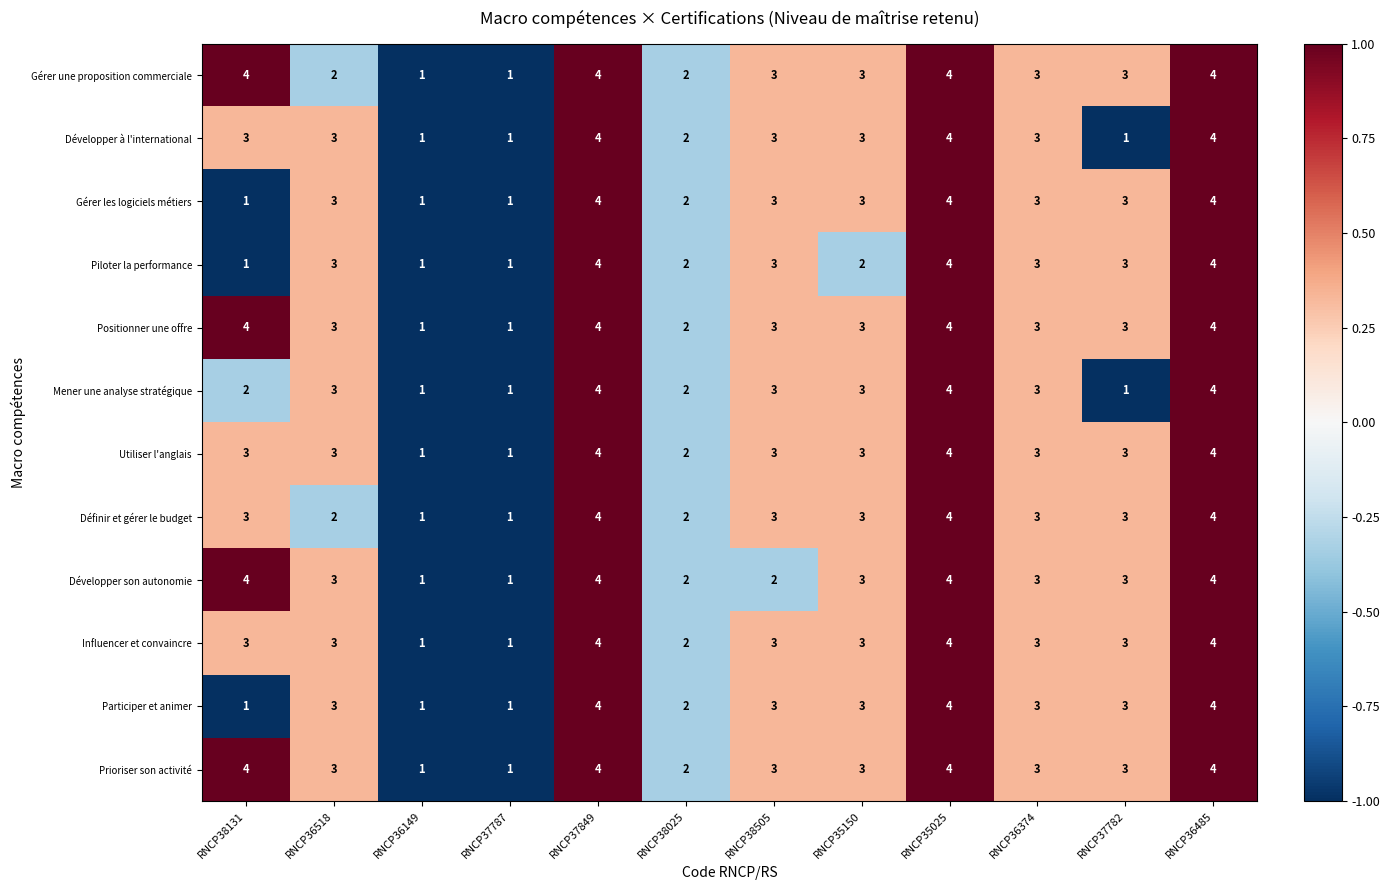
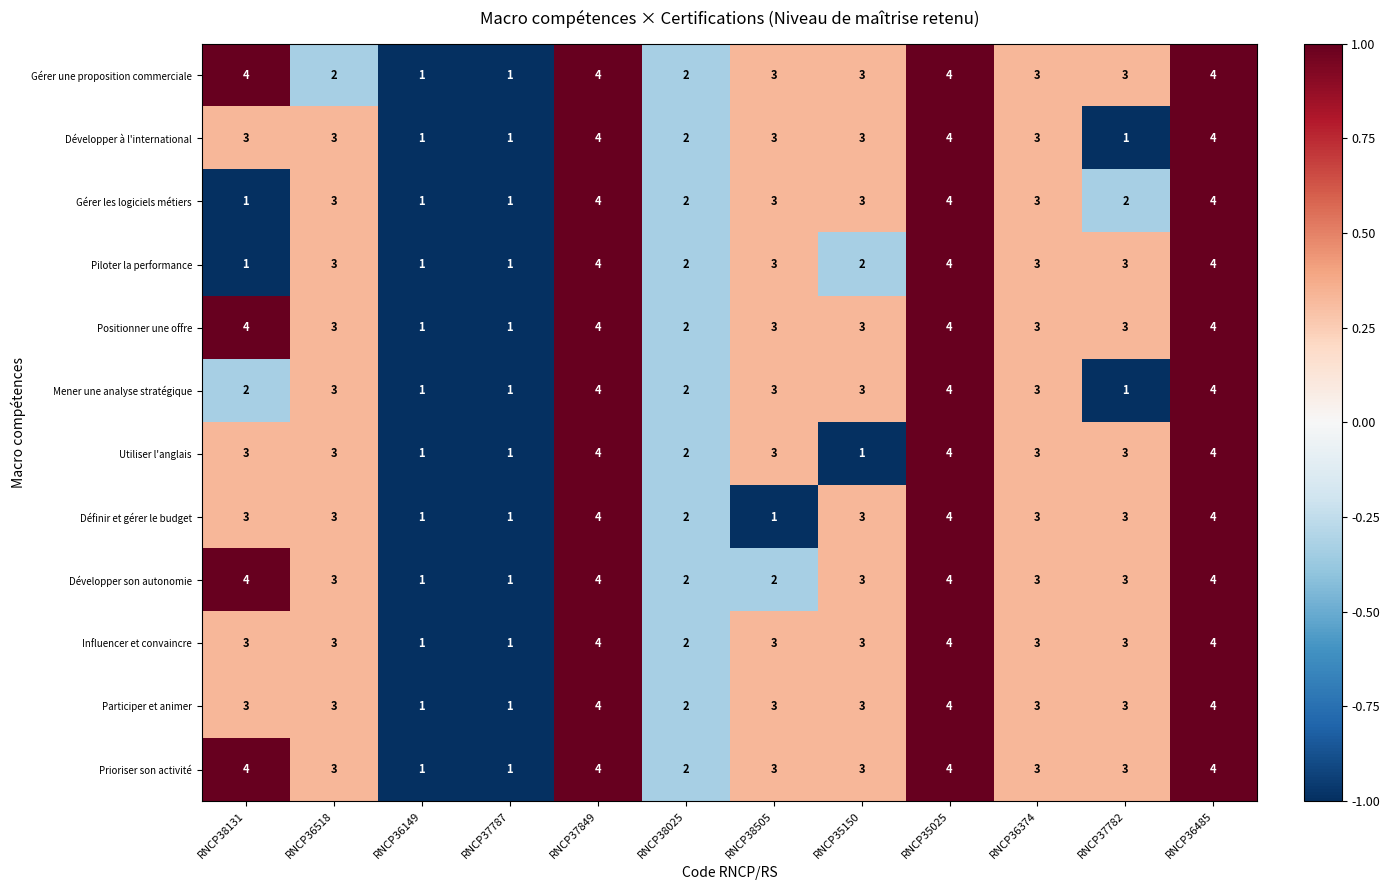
Gérer les logiciels métiers, RNCP37782: 3 -> 2
Utiliser l'anglais, RNCP35150: 3 -> 1
Définir et gérer le budget, RNCP36518: 2 -> 3
Définir et gérer le budget, RNCP38505: 3 -> 1
Participer et animer, RNCP38131: 1 -> 3
